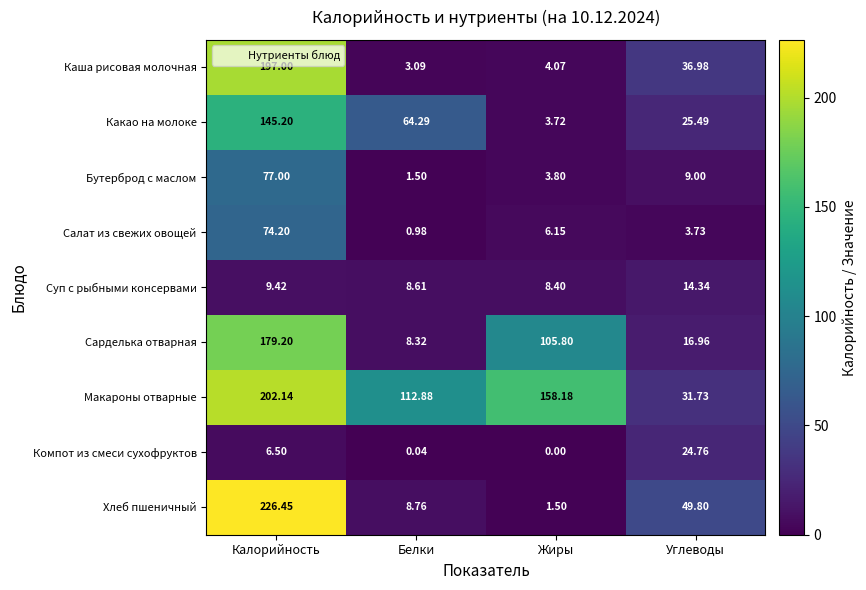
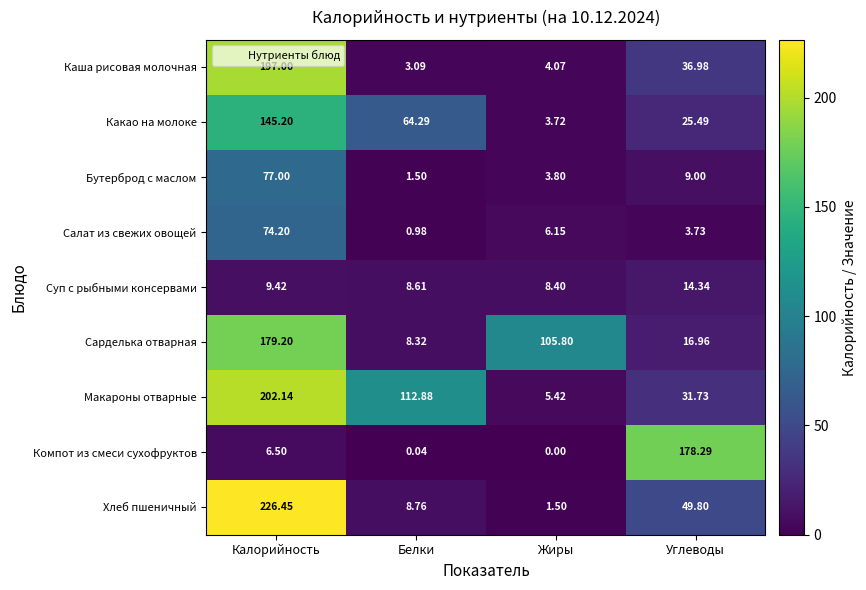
Макароны отварные, Жиры: 158.18 -> 5.42
Компот из смеси сухофруктов, Углеводы: 24.76 -> 178.29
